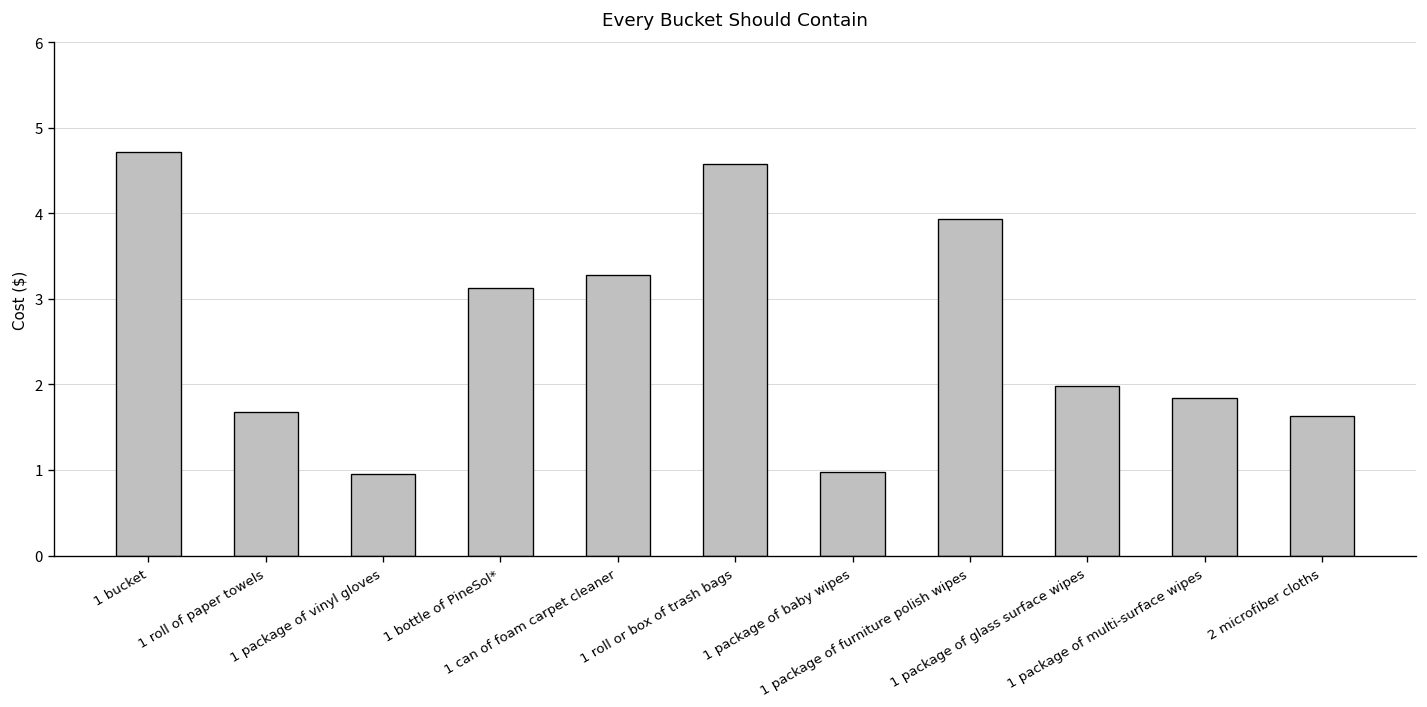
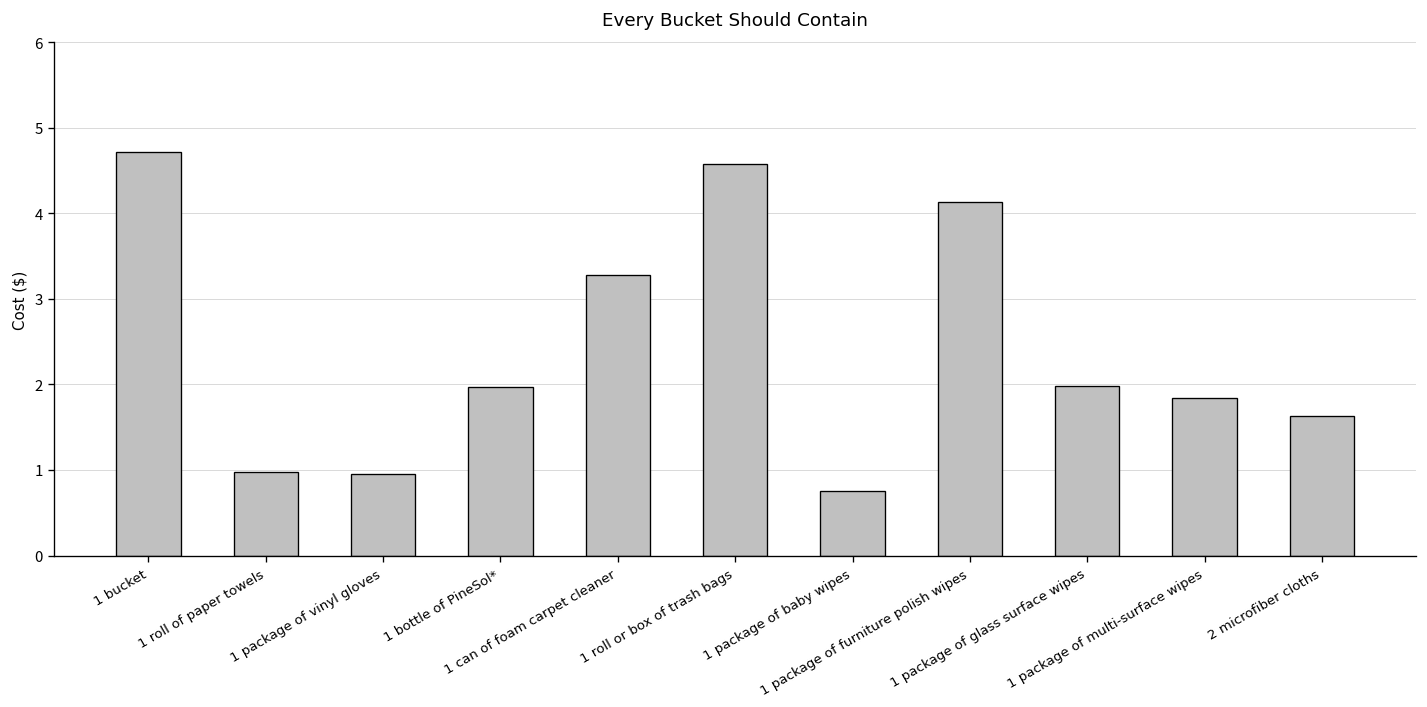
1 roll of paper towels: 1.7 -> 1.0
1 bottle of PineSol*: 3.1 -> 2.0
1 package of baby wipes: 1.0 -> 0.8
1 package of furniture polish wipes: 3.9 -> 4.1
